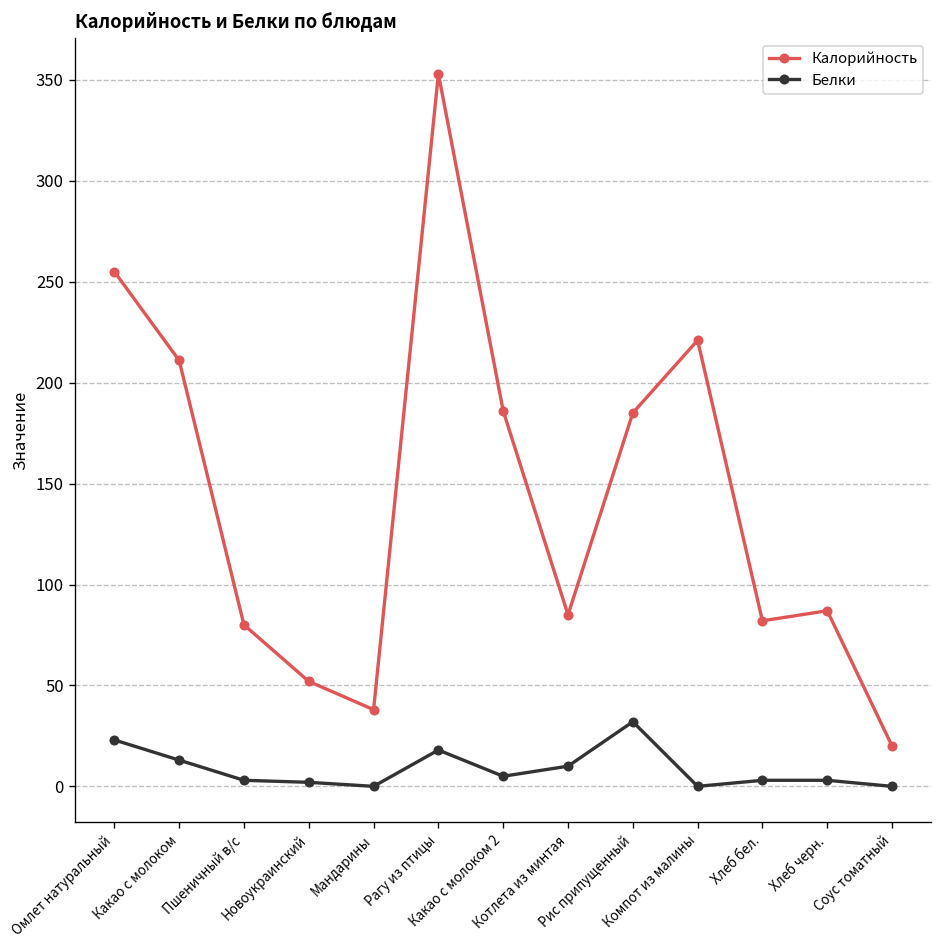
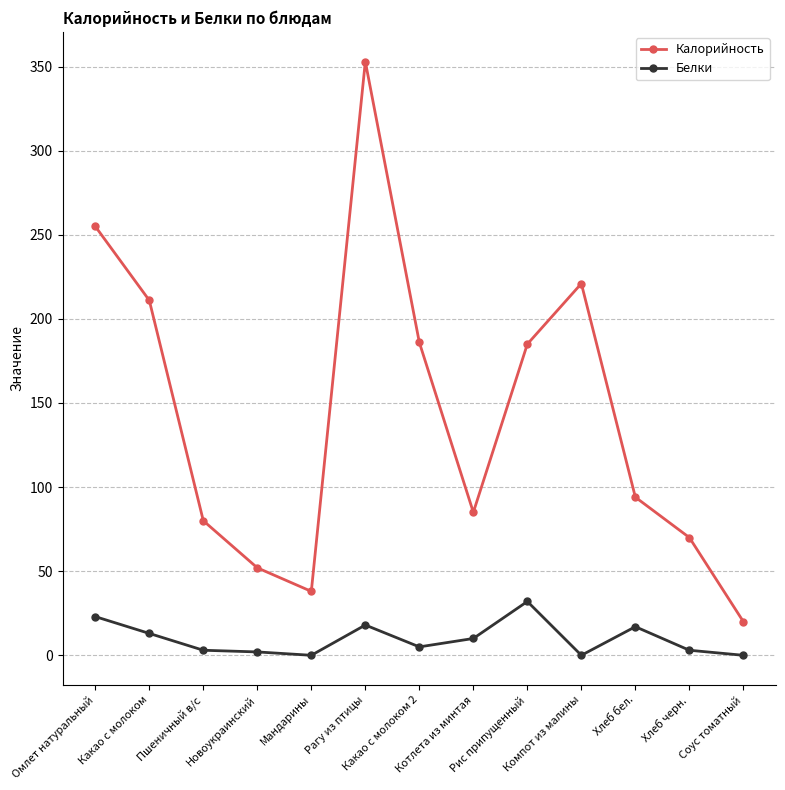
Калорийность, Хлеб бел.: 82 -> 94
Белки, Хлеб бел.: 3 -> 17
Калорийность, Хлеб черн.: 87 -> 70
